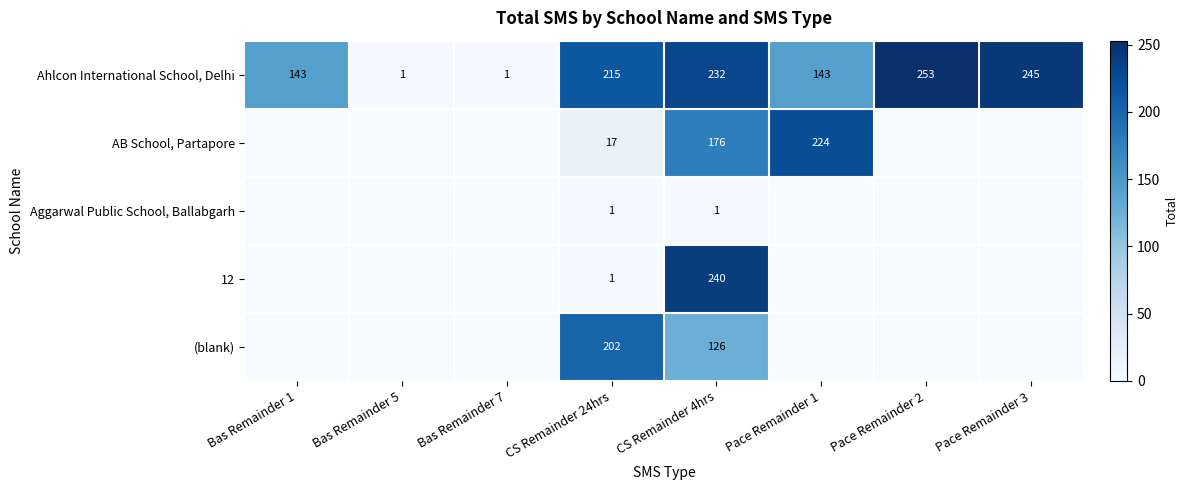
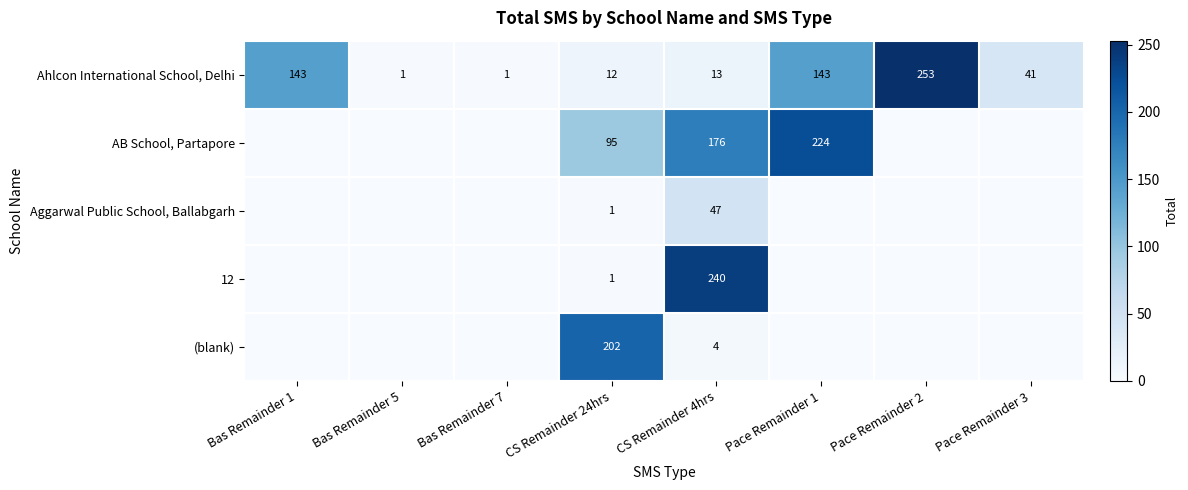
Ahlcon International School, Delhi, CS Remainder 24hrs: 215 -> 12
Ahlcon International School, Delhi, CS Remainder 4hrs: 232 -> 13
Ahlcon International School, Delhi, Pace Remainder 3: 245 -> 41
AB School, Partapore, CS Remainder 24hrs: 17 -> 95
Aggarwal Public School, Ballabgarh, CS Remainder 4hrs: 1 -> 47
(blank), CS Remainder 4hrs: 126 -> 4
